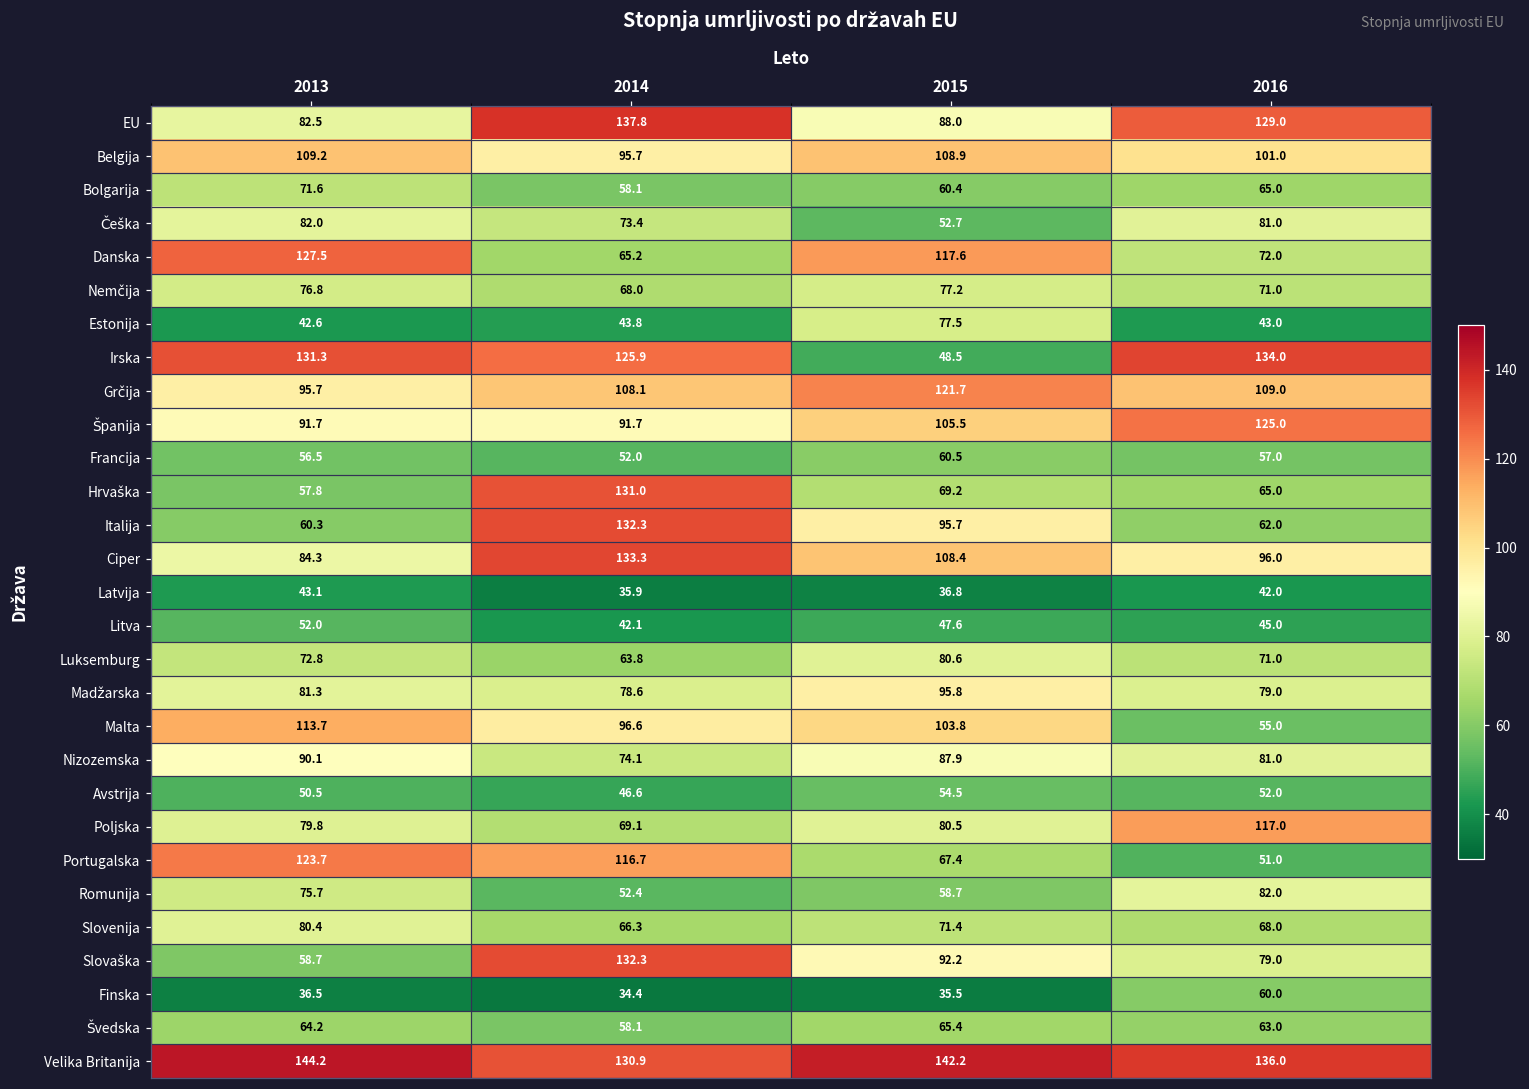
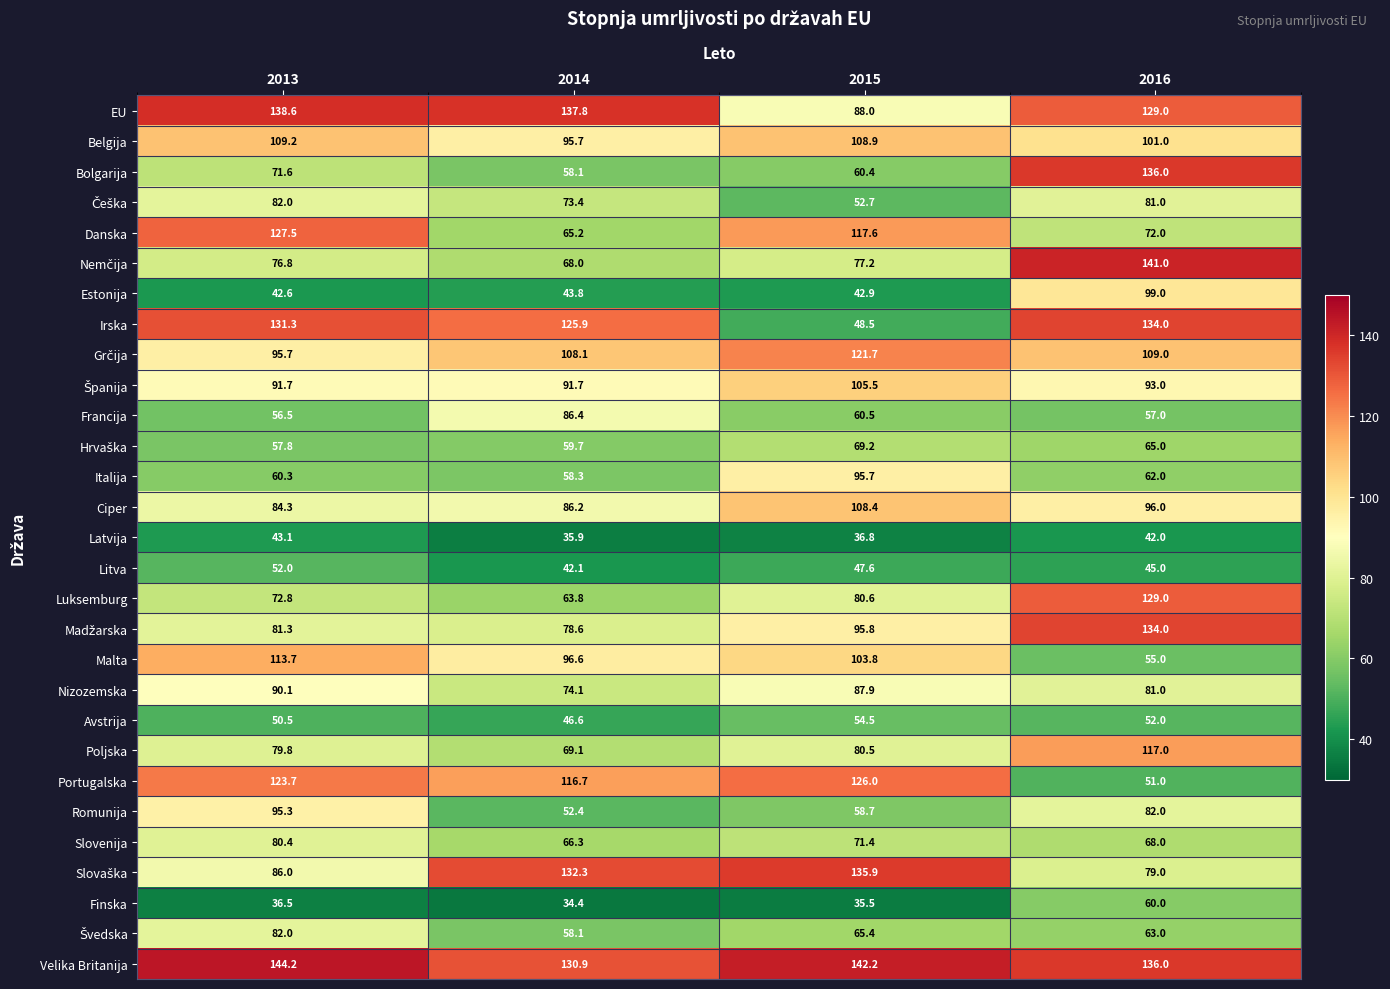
EU, 2013: 82.5 -> 138.6
Bolgarija, 2016: 65.0 -> 136.0
Nemčija, 2016: 71.0 -> 141.0
Estonija, 2015: 77.5 -> 42.9
Estonija, 2016: 43.0 -> 99.0
Španija, 2016: 125.0 -> 93.0
Francija, 2014: 52.0 -> 86.4
Hrvaška, 2014: 131.0 -> 59.7
Italija, 2014: 132.3 -> 58.3
Ciper, 2014: 133.3 -> 86.2
Luksemburg, 2016: 71.0 -> 129.0
Madžarska, 2016: 79.0 -> 134.0
Portugalska, 2015: 67.4 -> 126.0
Romunija, 2013: 75.7 -> 95.3
Slovaška, 2013: 58.7 -> 86.0
Slovaška, 2015: 92.2 -> 135.9
Švedska, 2013: 64.2 -> 82.0
